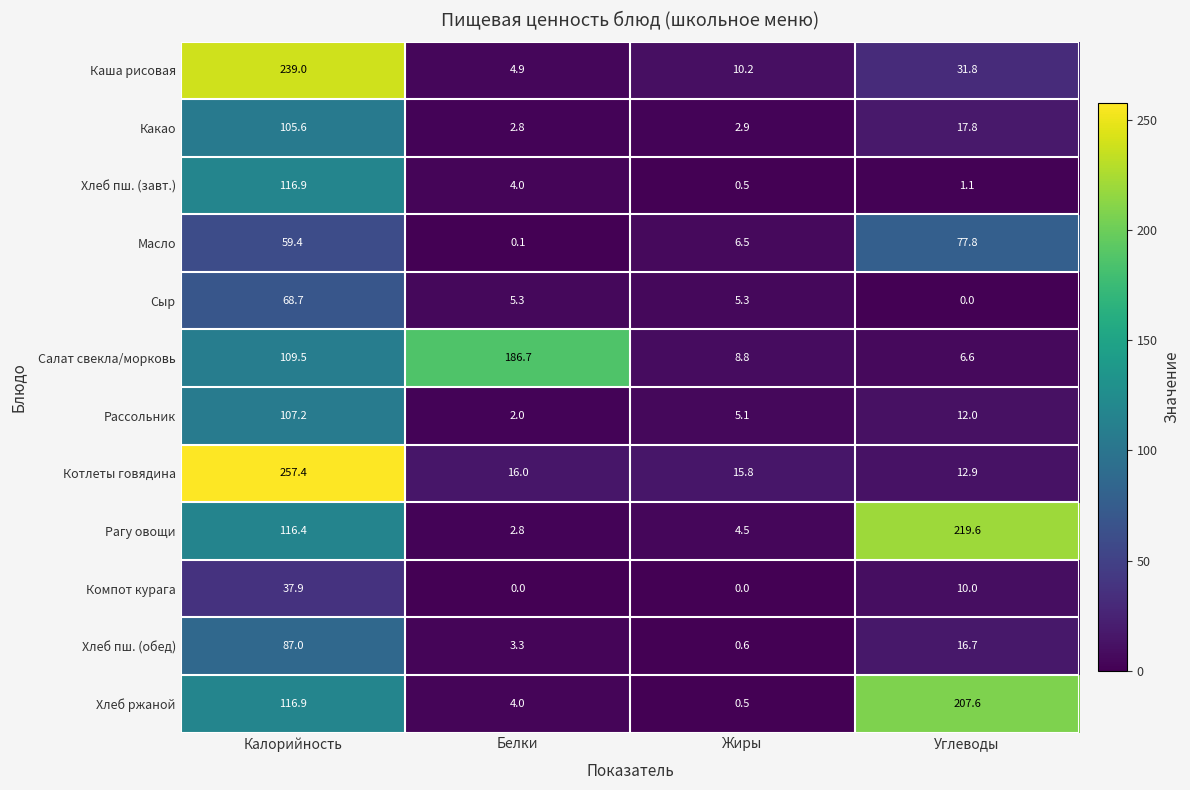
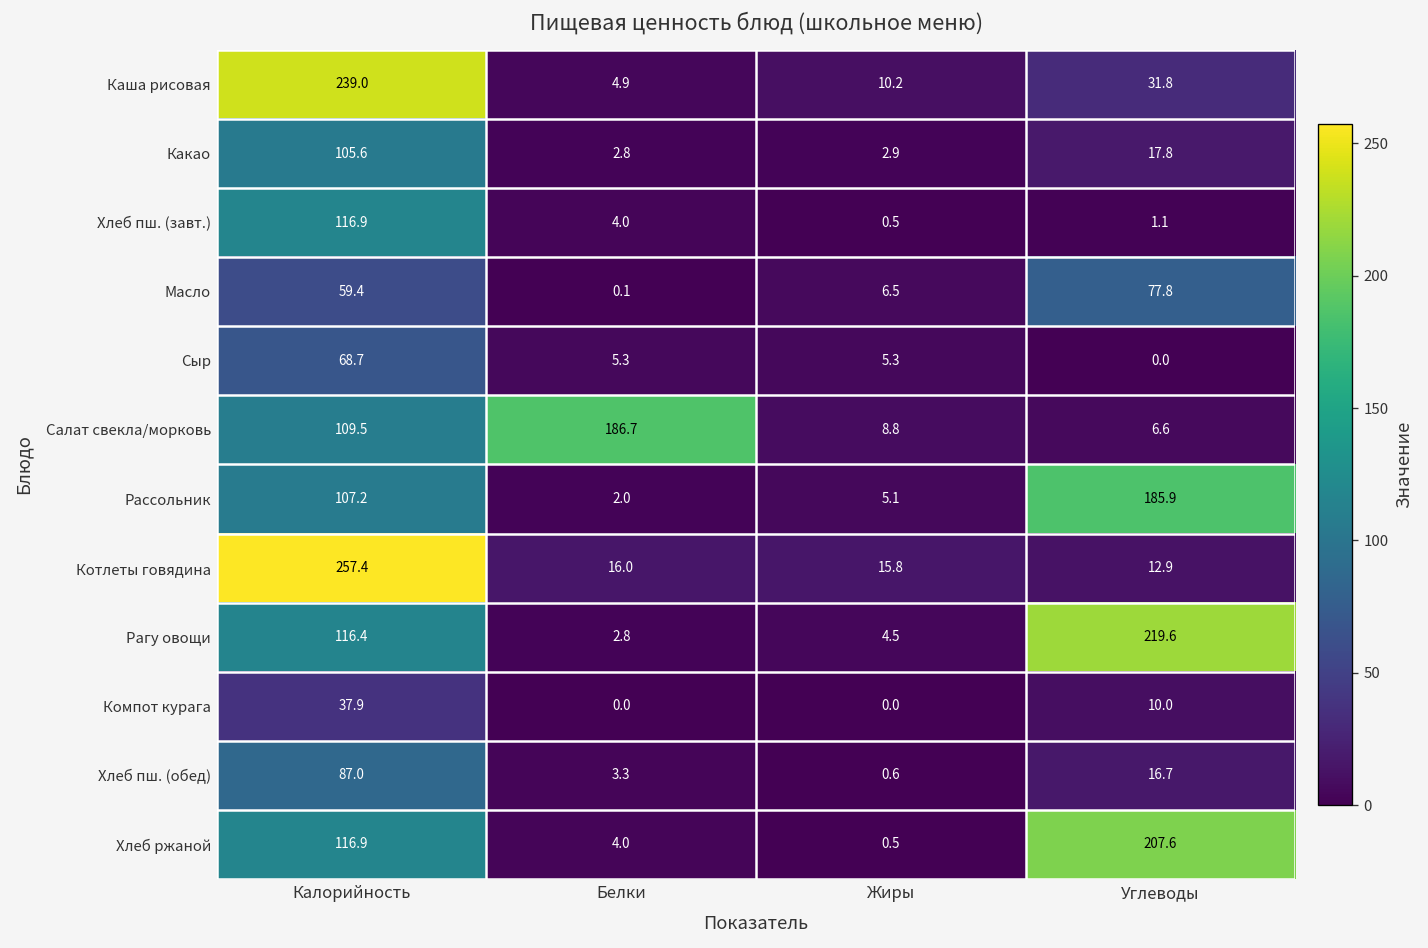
Рассольник, Углеводы: 12.0 -> 185.9
